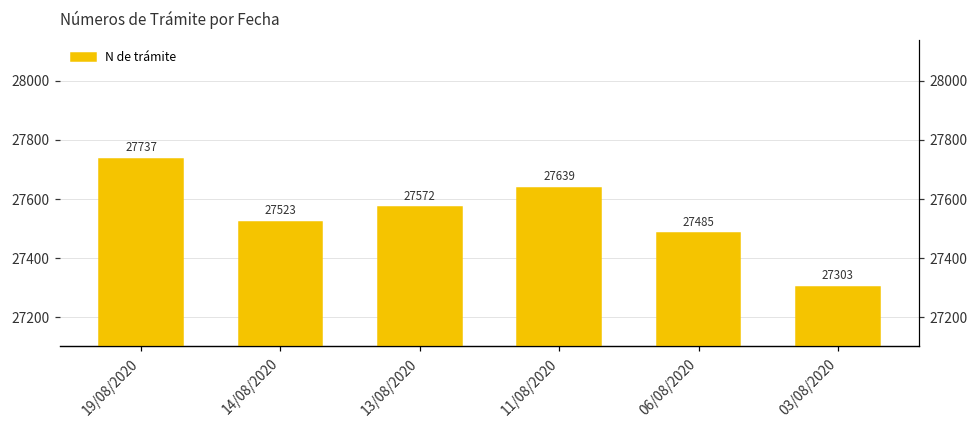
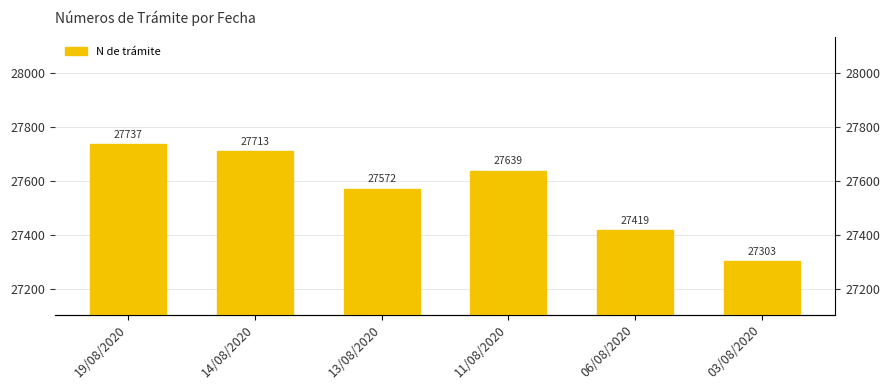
14/08/2020: 27523 -> 27713
06/08/2020: 27485 -> 27419
